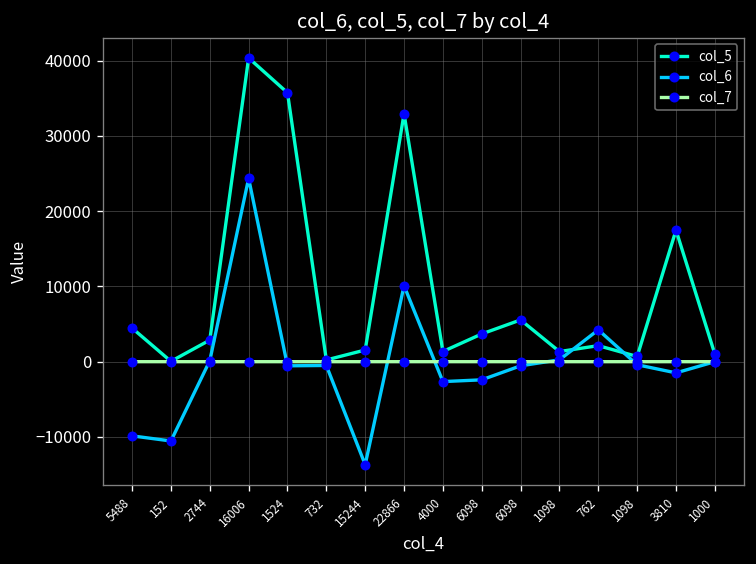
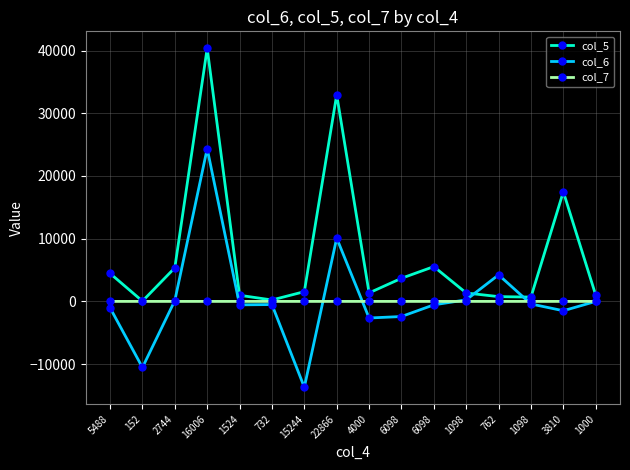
col_6, 5488: -10000 -> -1000
col_5, 2744: 3000 -> 5000
col_5, 1524: 36000 -> 1000
col_5, 762: 2000 -> 1000
